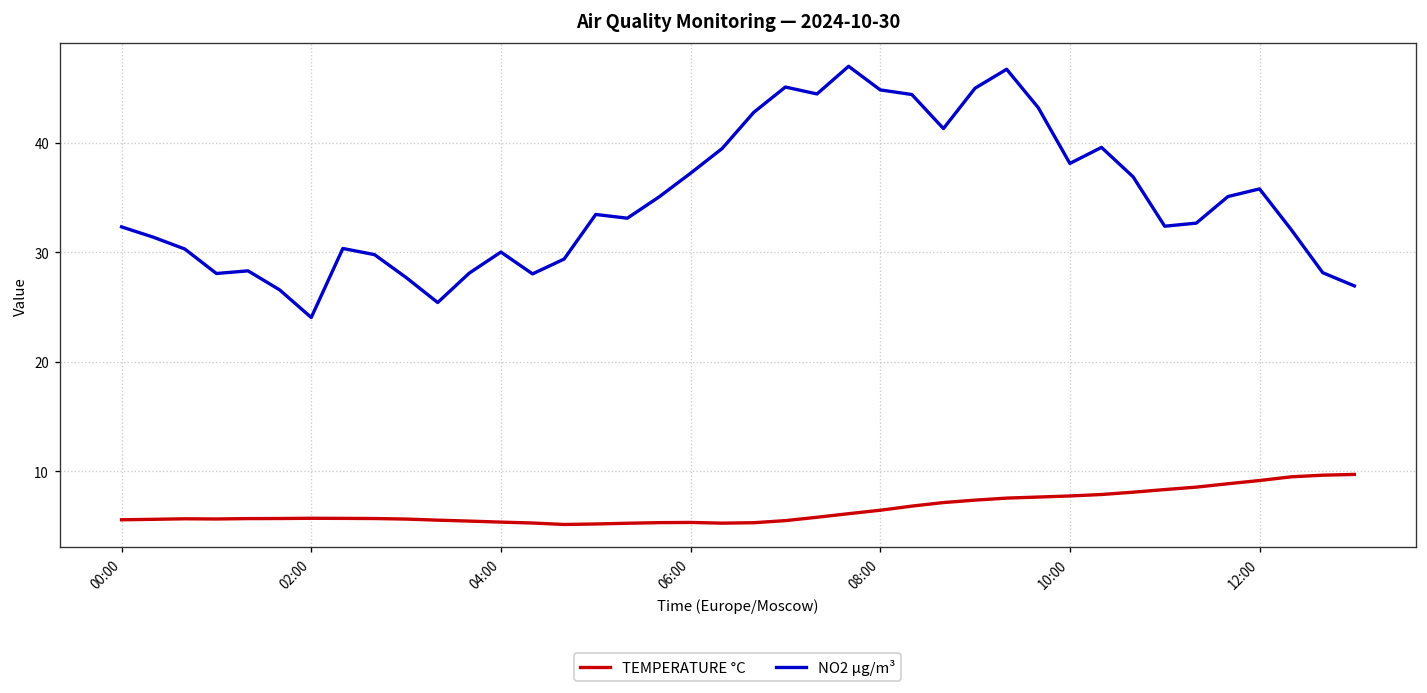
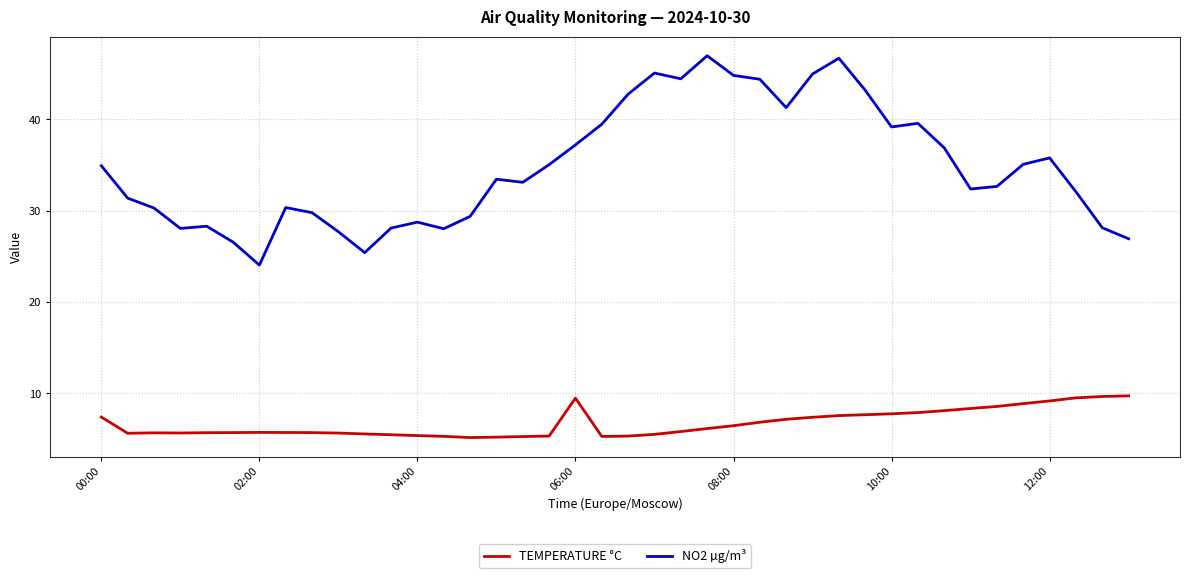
TEMPERATURE °C, 00:00: 6 -> 7
NO2 µg/m³, 00:00: 32 -> 35
NO2 µg/m³, 04:00: 30 -> 29
TEMPERATURE °C, 06:00: 5 -> 9
NO2 µg/m³, 10:00: 38 -> 39
